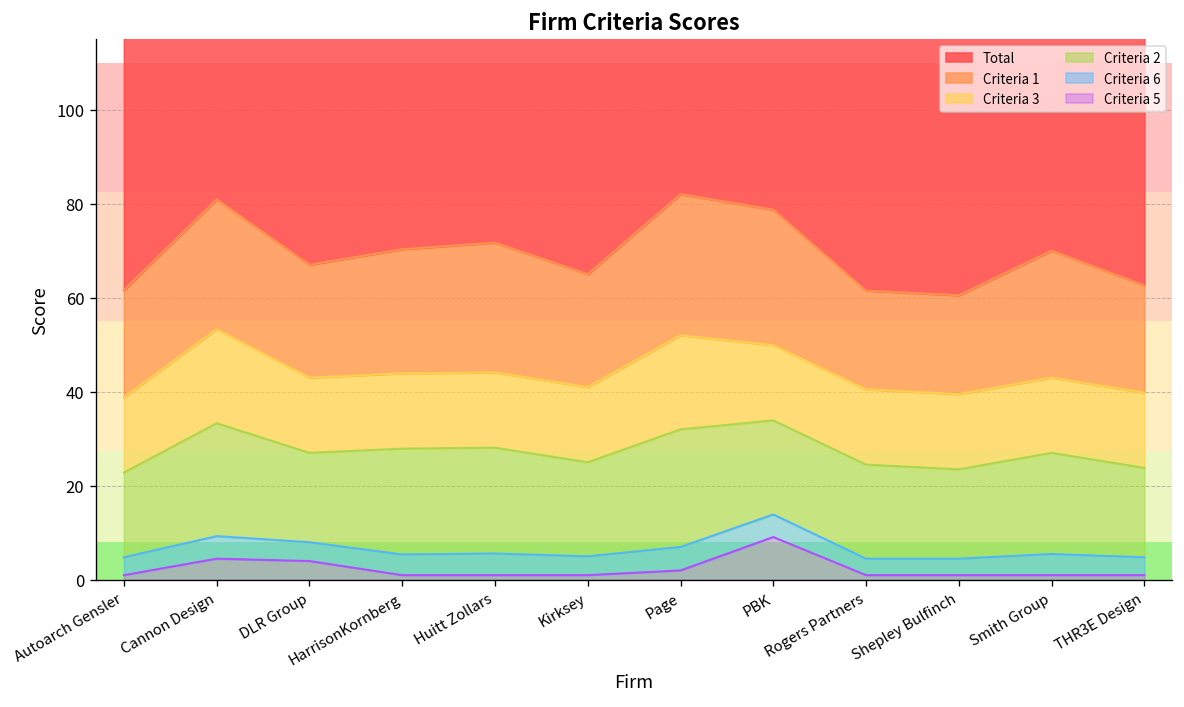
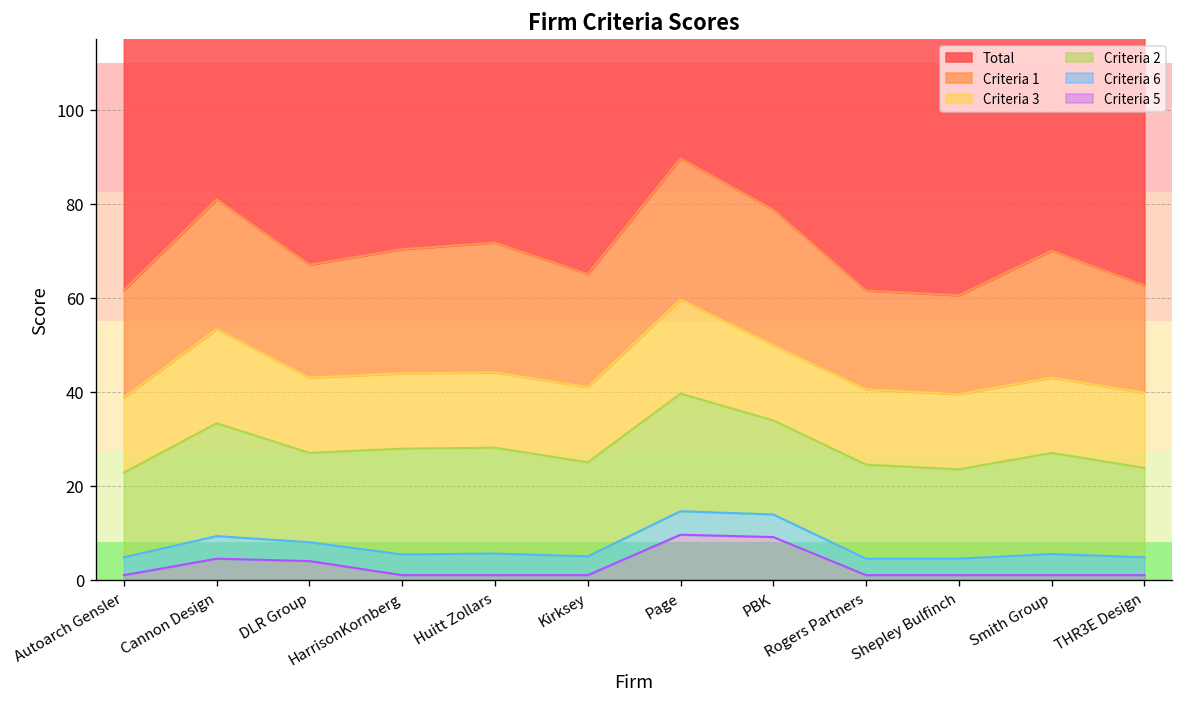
Criteria 5, Page: 2 -> 10
